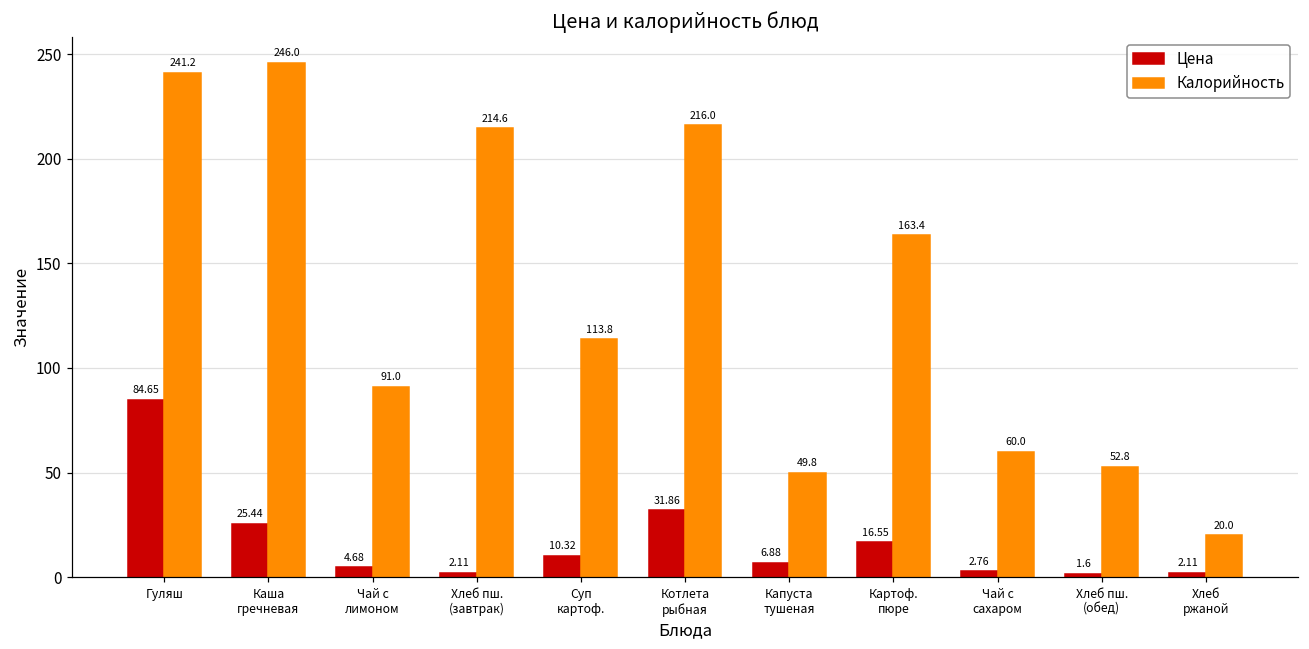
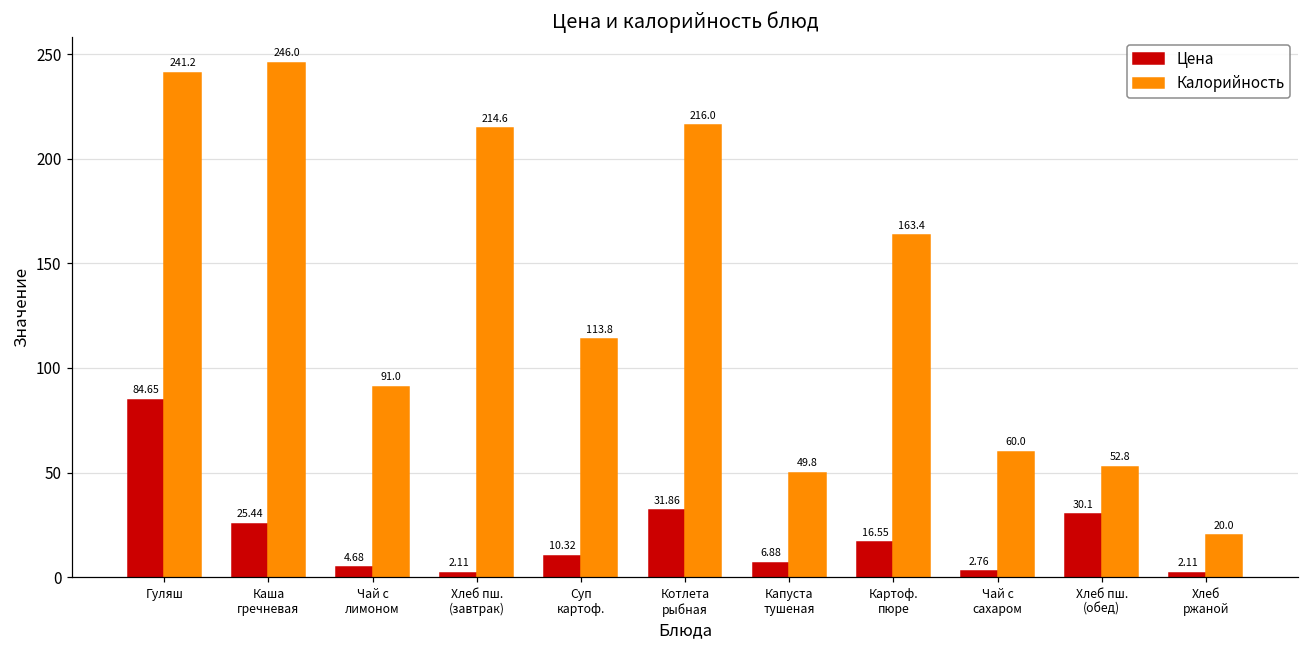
Цена, Хлеб пш. (обед): 1.6 -> 30.1
